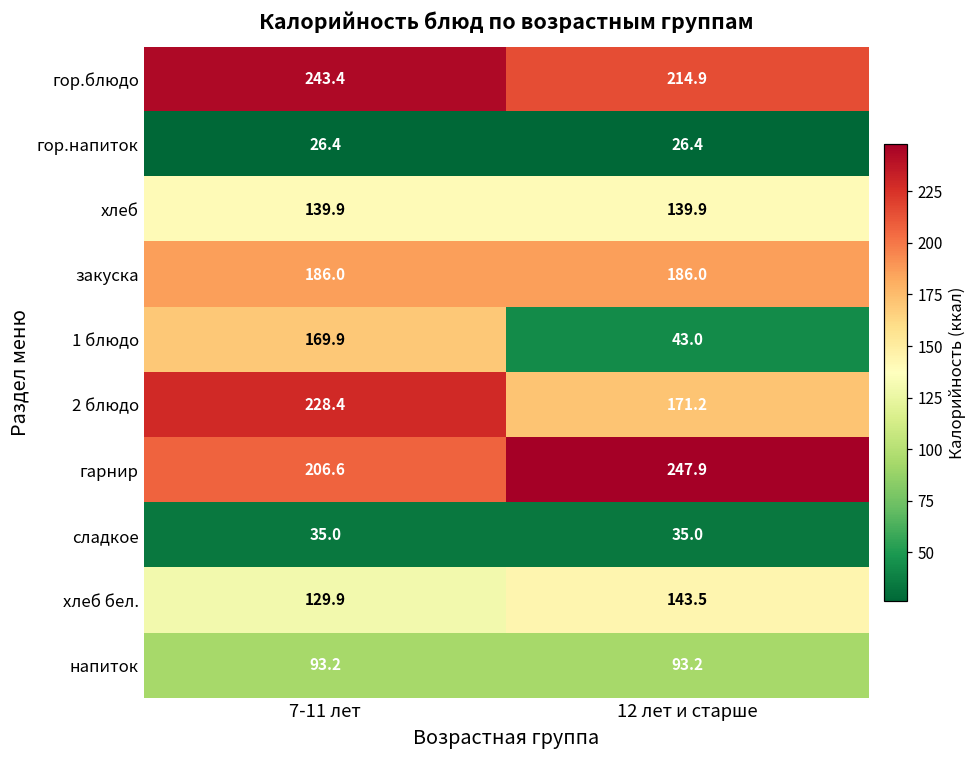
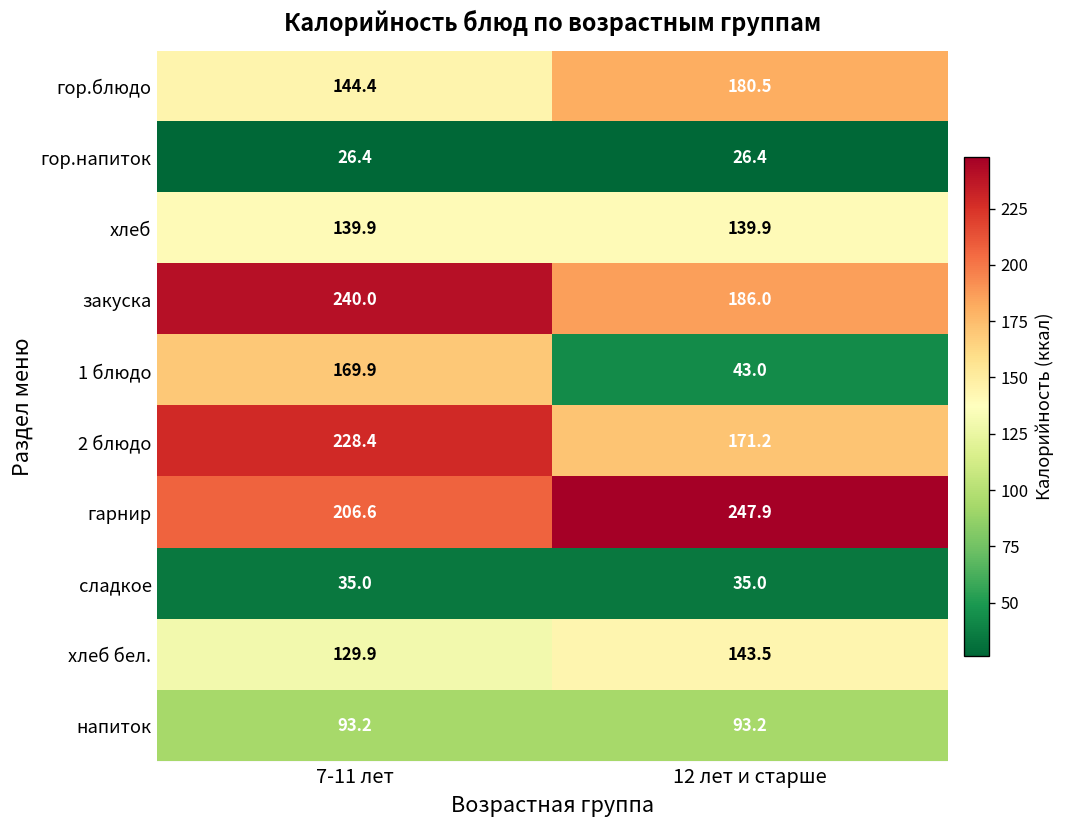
гор.блюдо, 7-11 лет: 243.4 -> 144.4
гор.блюдо, 12 лет и старше: 214.9 -> 180.5
закуска, 7-11 лет: 186.0 -> 240.0
